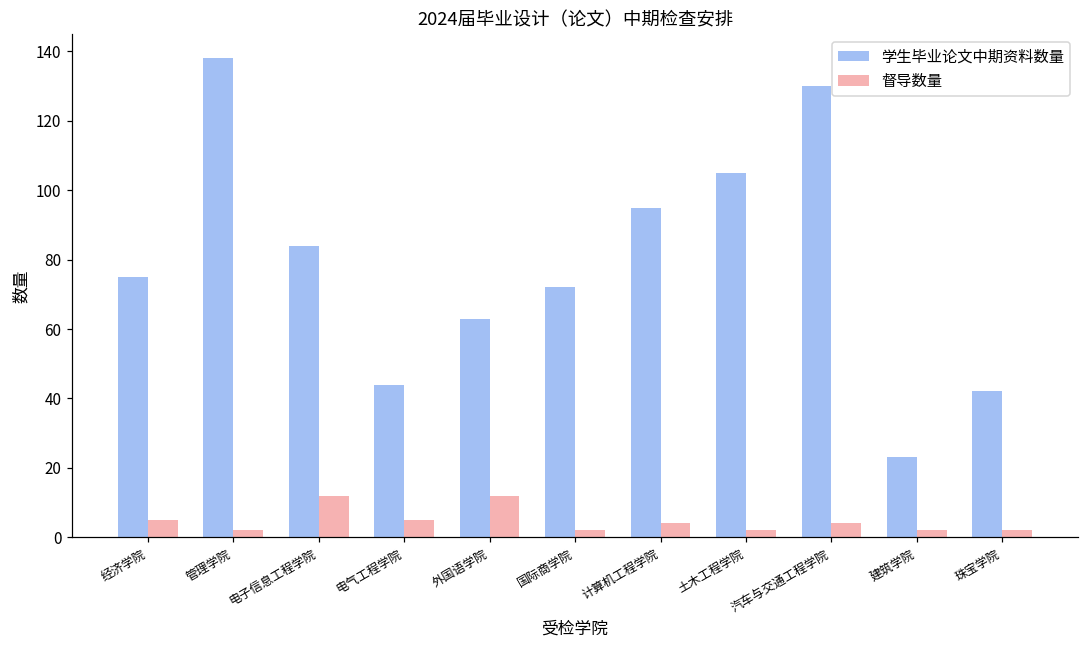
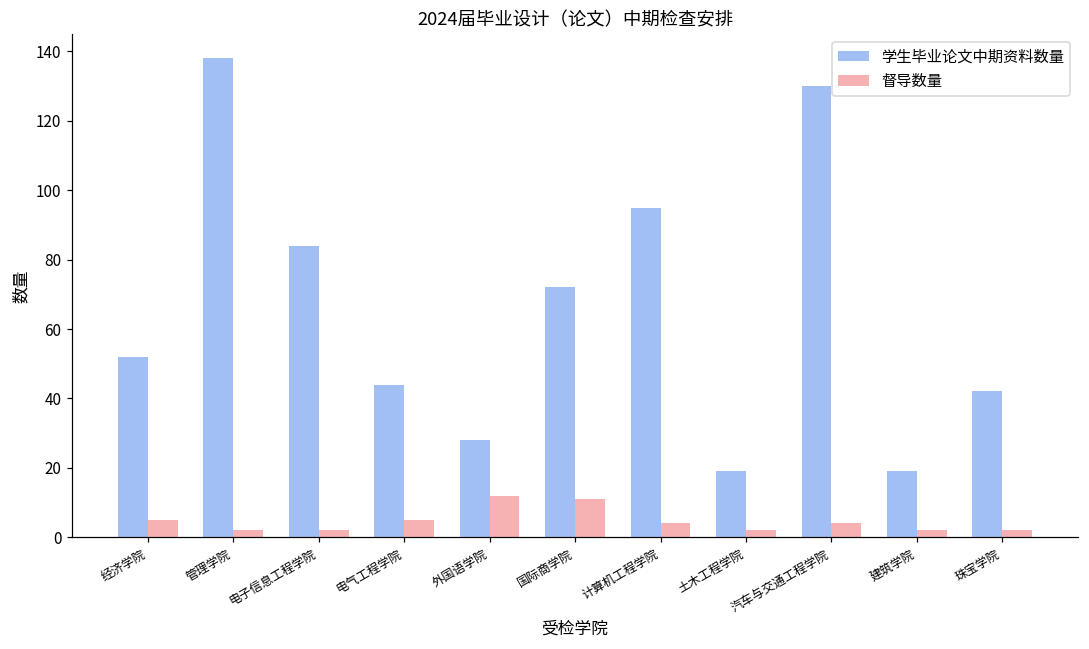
学生毕业论文中期资料数量, 经济学院: 75 -> 52
督导数量, 电子信息工程学院: 12 -> 2
学生毕业论文中期资料数量, 外国语学院: 63 -> 28
督导数量, 国际商学院: 2 -> 11
学生毕业论文中期资料数量, 土木工程学院: 105 -> 19
学生毕业论文中期资料数量, 建筑学院: 23 -> 19
